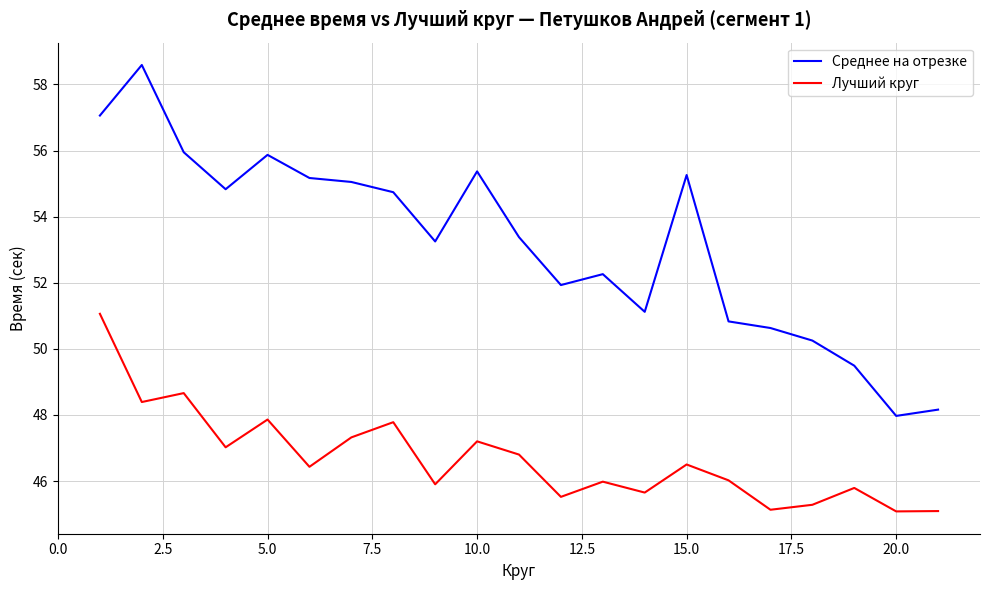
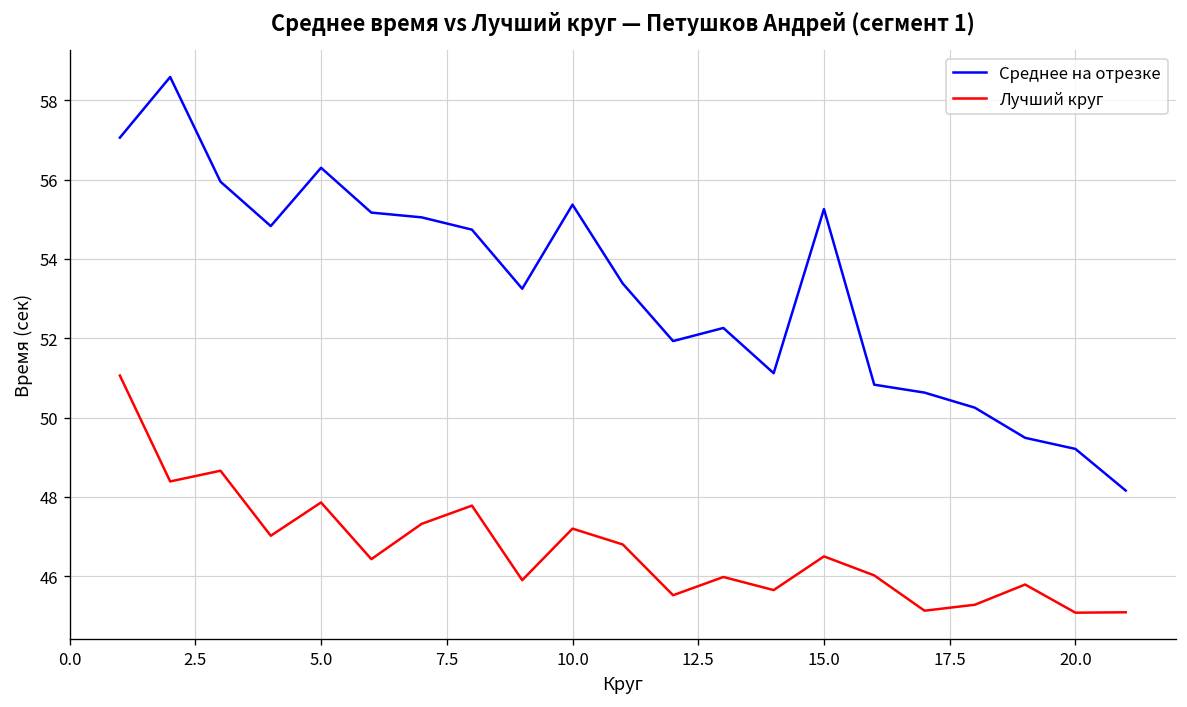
Среднее на отрезке, 5.0: 55.9 -> 56.3
Среднее на отрезке, 20.0: 48.0 -> 49.2
